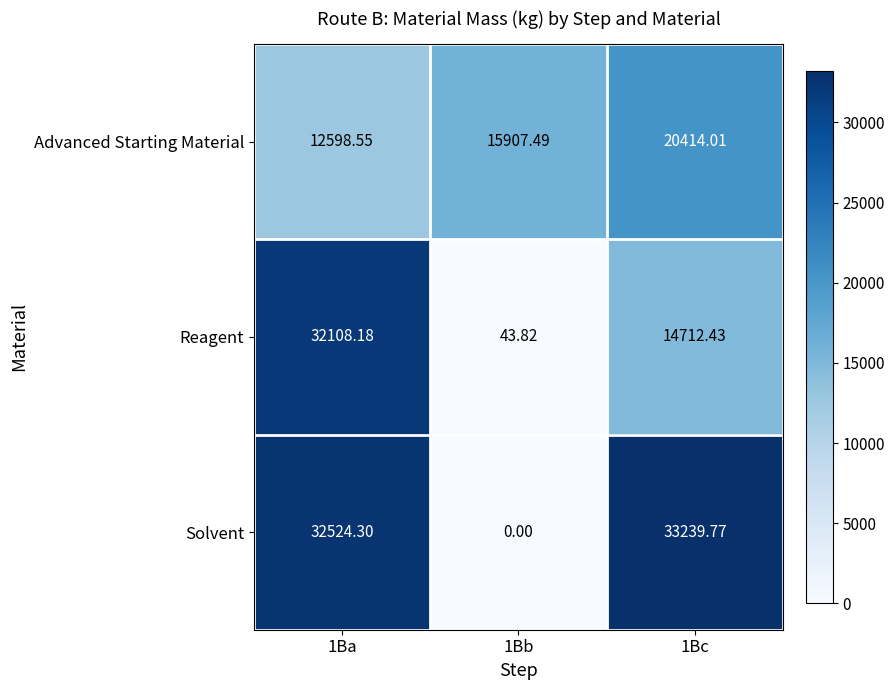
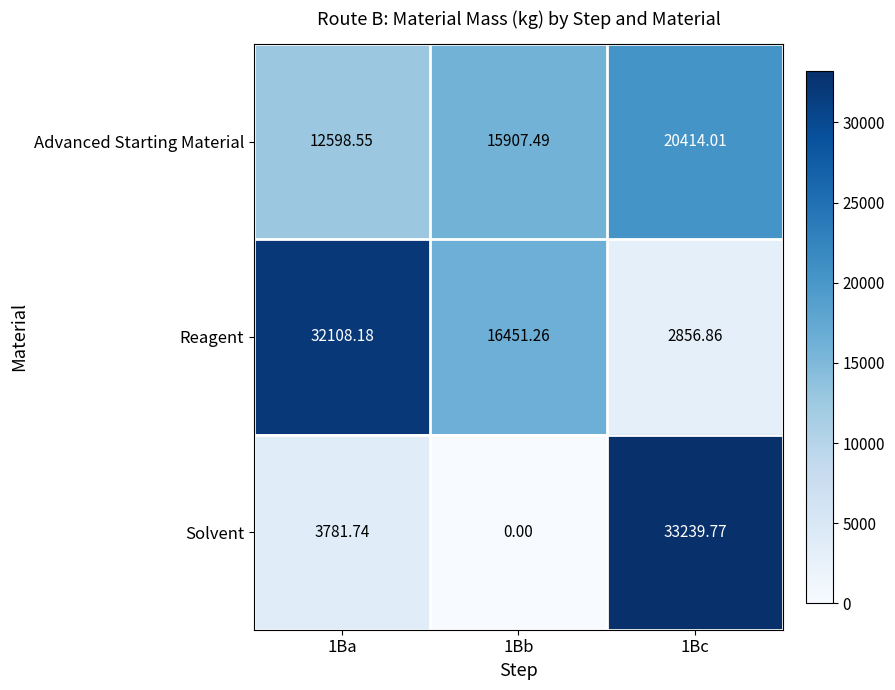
Reagent, 1Bb: 43.82 -> 16451.26
Reagent, 1Bc: 14712.43 -> 2856.86
Solvent, 1Ba: 32524.30 -> 3781.74
